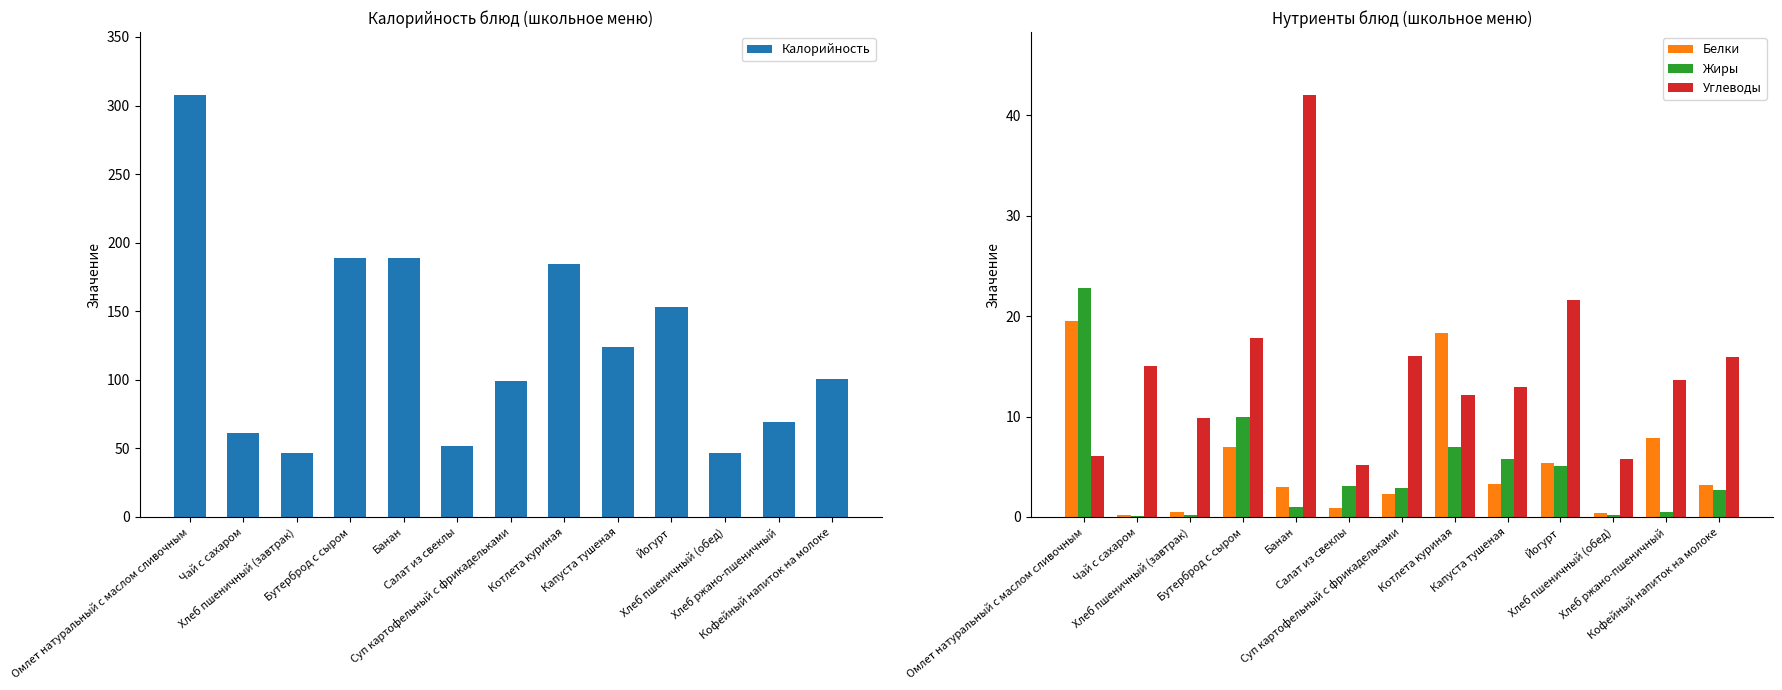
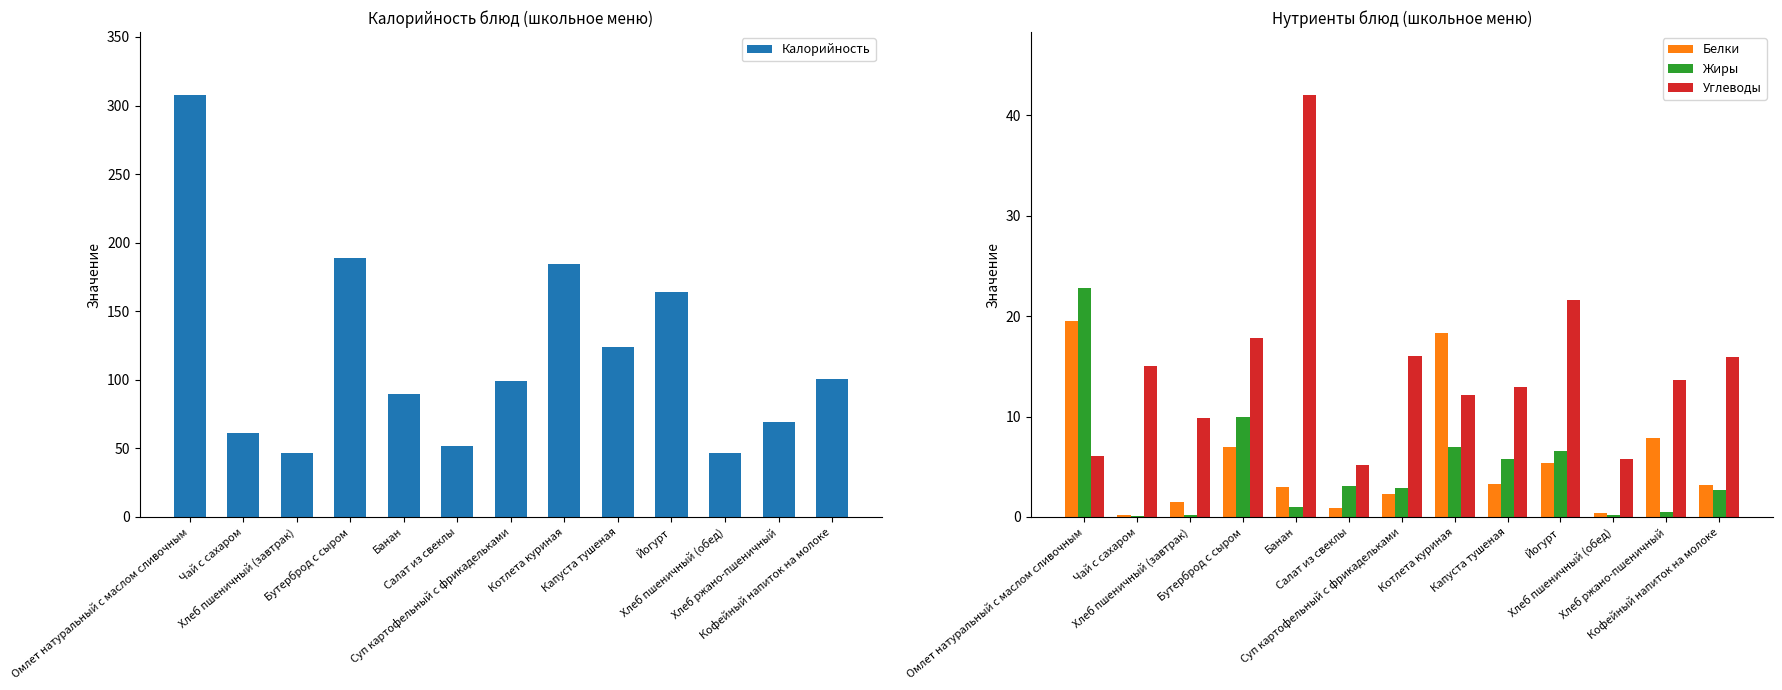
Калорийность блюд (школьное меню), Банан: 189 -> 90
Калорийность блюд (школьное меню), Йогурт: 153 -> 164
Нутриенты блюд (школьное меню), Белки, Хлеб пшеничный (завтрак): 0.5 -> 1.5
Нутриенты блюд (школьное меню), Жиры, Йогурт: 5.0 -> 6.6
